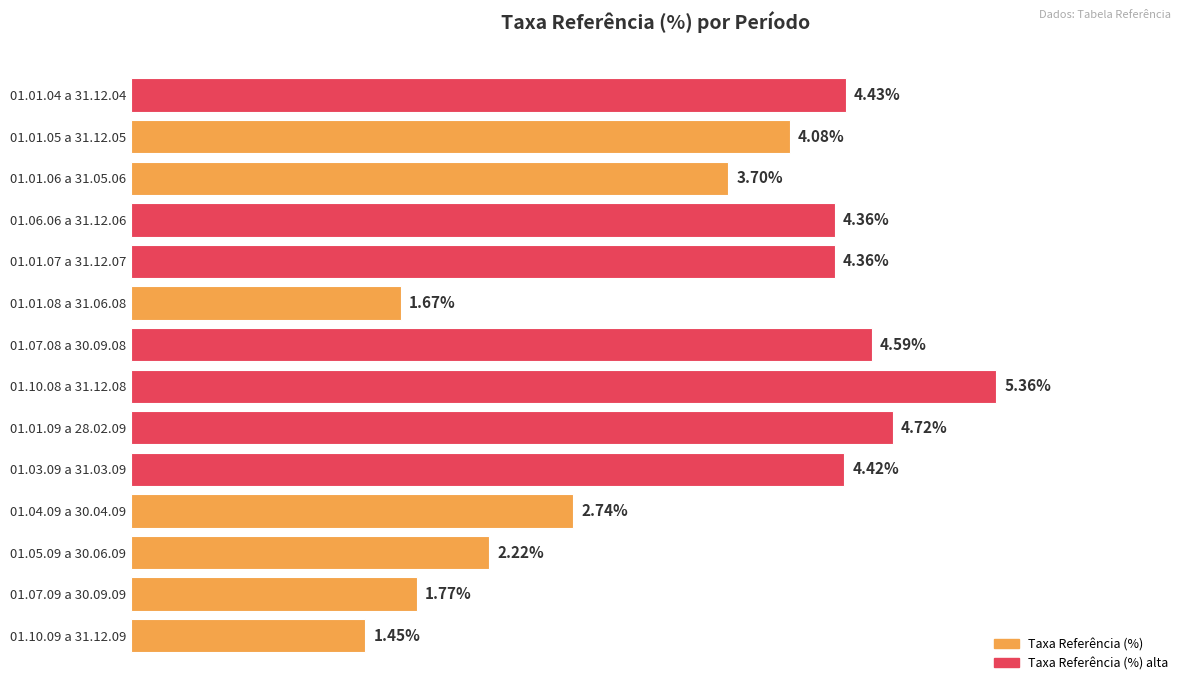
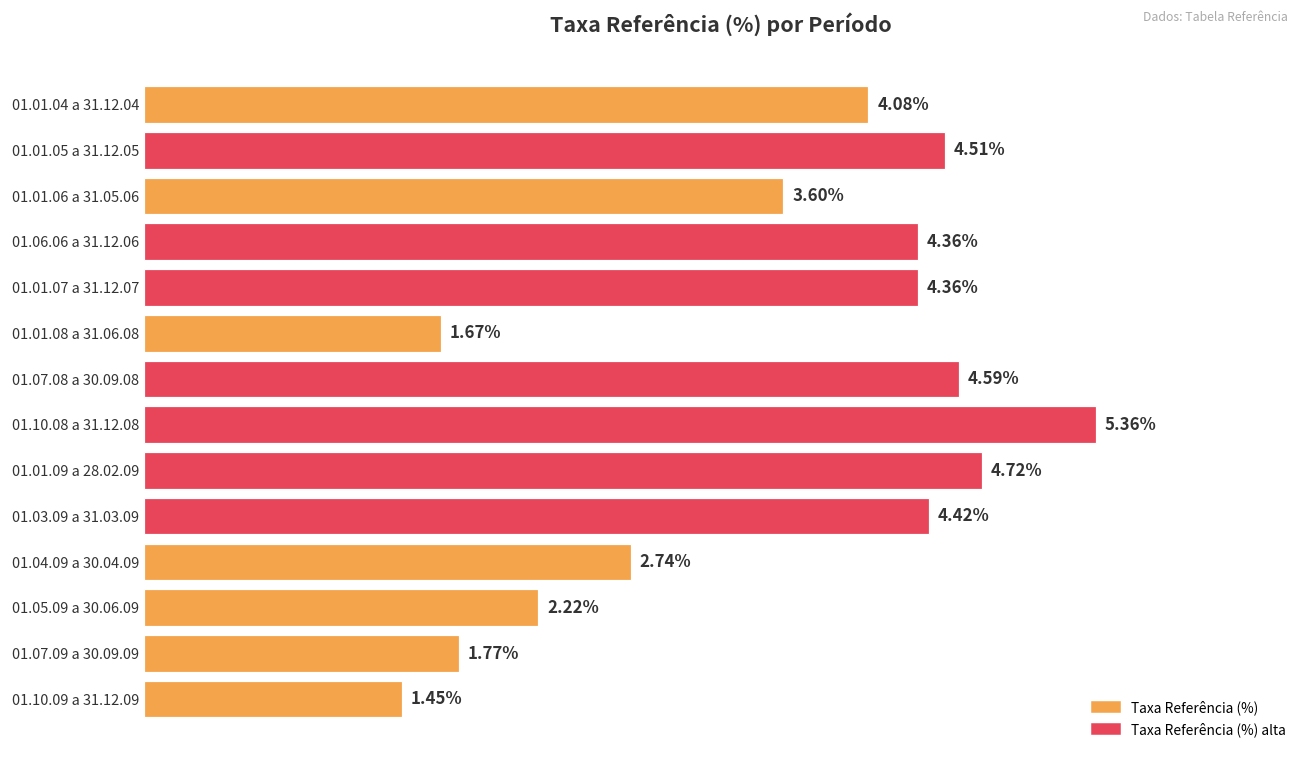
01.01.04 a 31.12.04: 4.43% -> 4.08%
01.01.05 a 31.12.05: 4.08% -> 4.51%
01.01.06 a 31.05.06: 3.70% -> 3.60%
